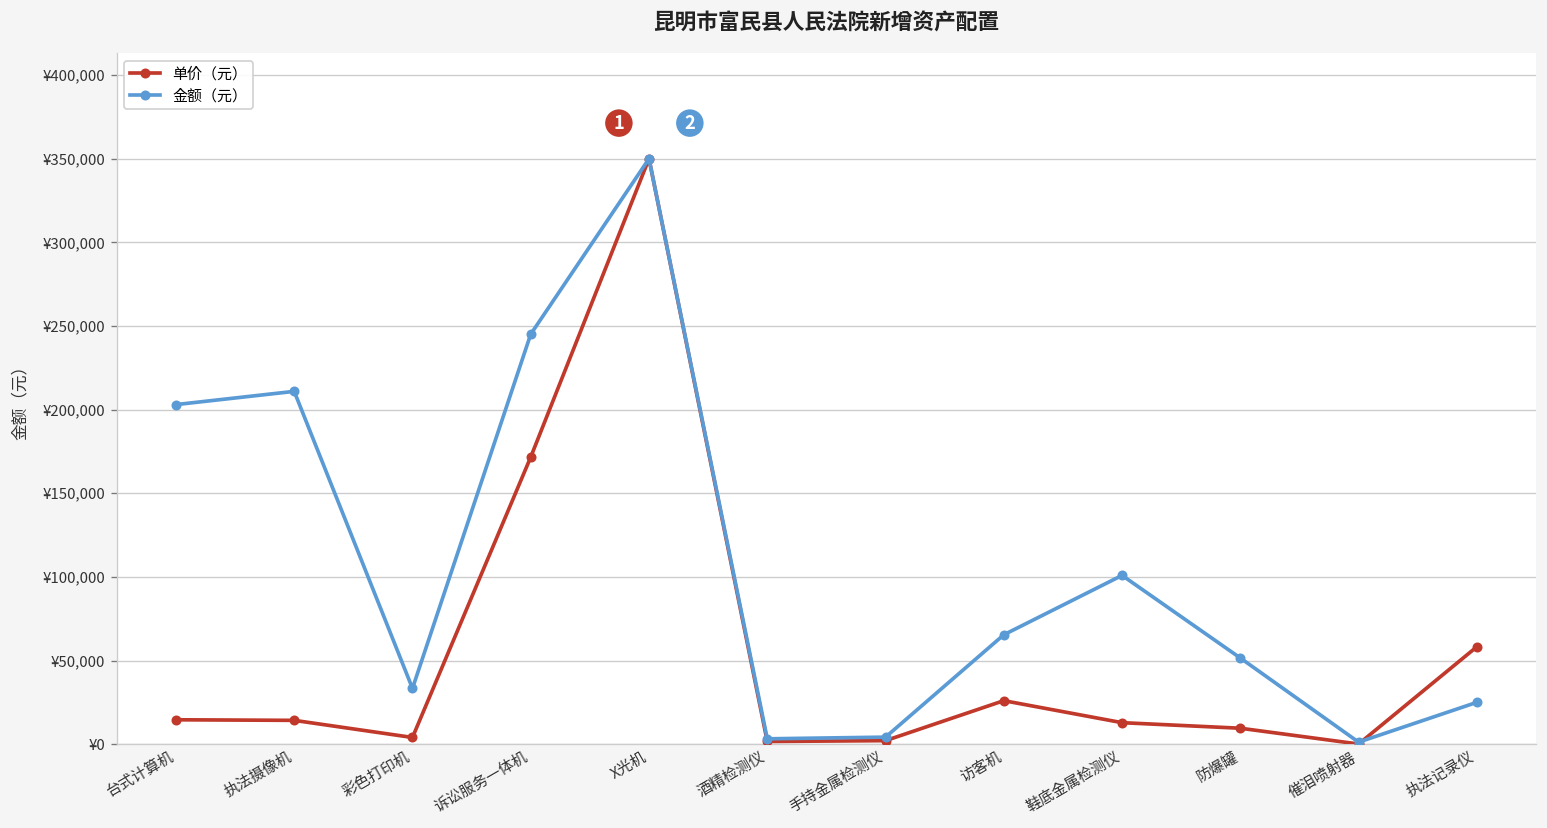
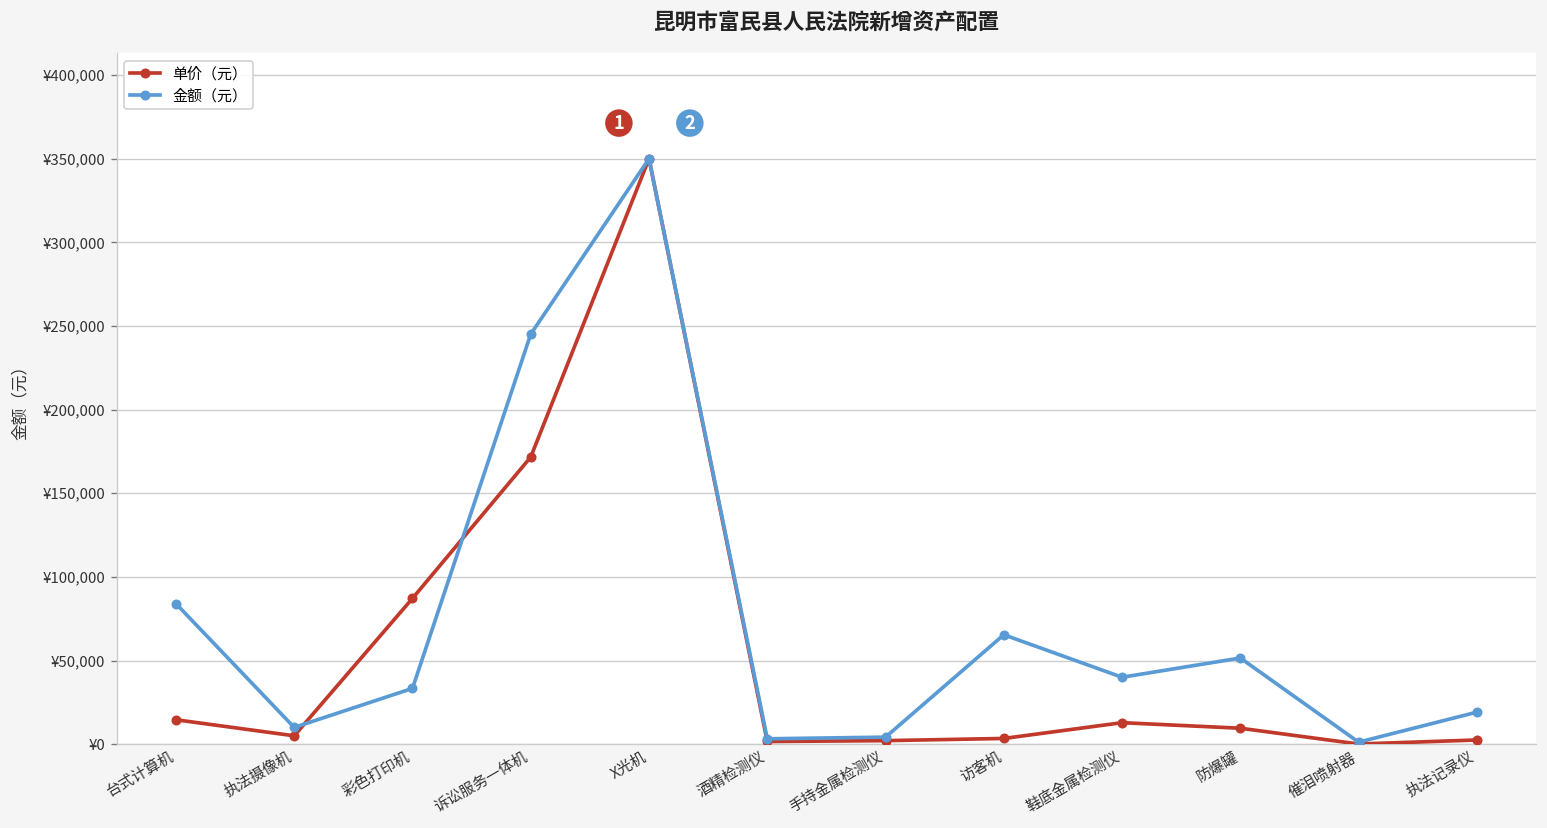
金额（元）, 台式计算机: ¥203,000 -> ¥84,000
单价（元）, 执法摄像机: ¥14,000 -> ¥5,000
金额（元）, 执法摄像机: ¥211,000 -> ¥10,000
单价（元）, 彩色打印机: ¥4,000 -> ¥87,000
单价（元）, 访客机: ¥26,000 -> ¥3,000
金额（元）, 鞋底金属检测仪: ¥101,000 -> ¥40,000
单价（元）, 执法记录仪: ¥58,000 -> ¥3,000
金额（元）, 执法记录仪: ¥25,000 -> ¥19,000
